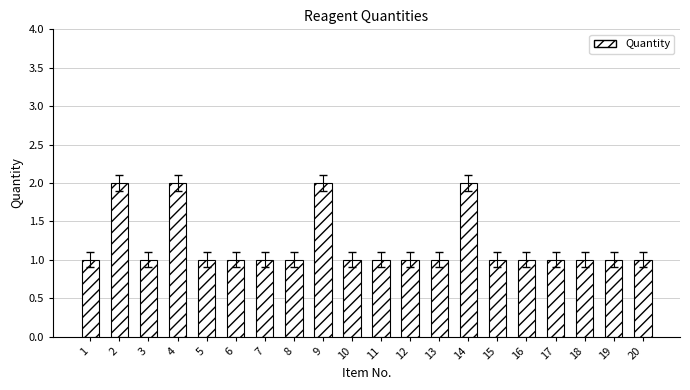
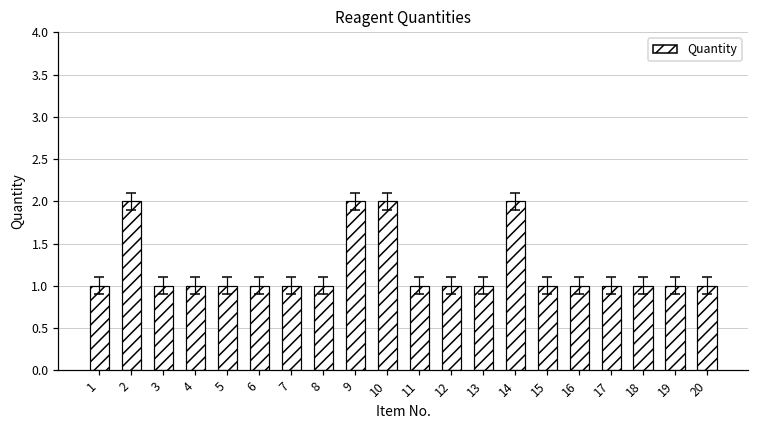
Quantity, 4: 2 -> 1
Quantity, 10: 1 -> 2
